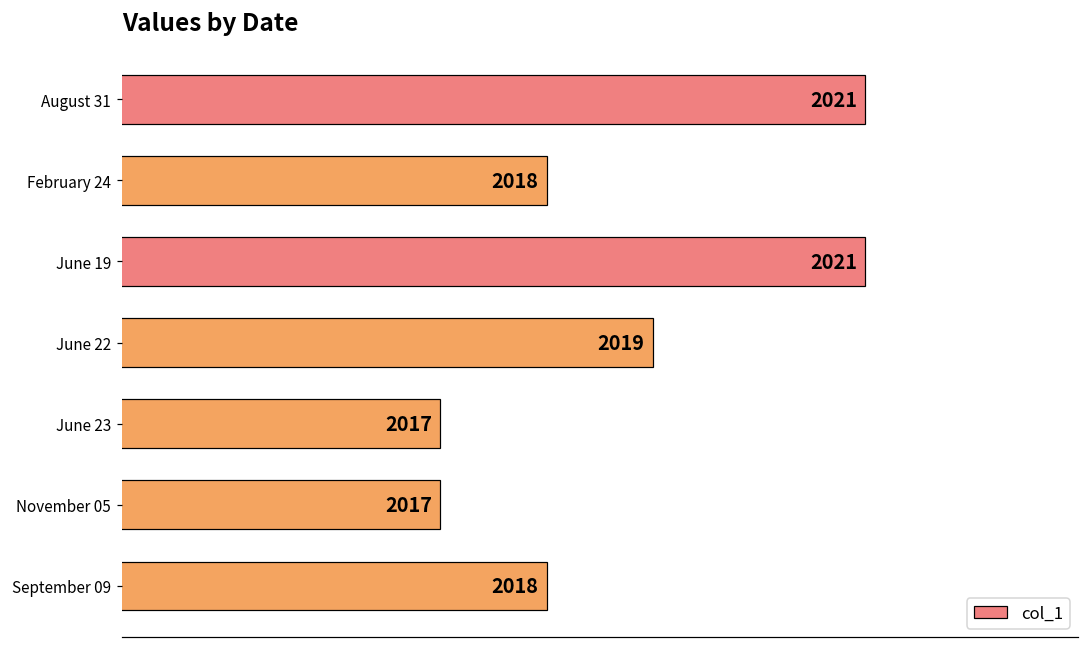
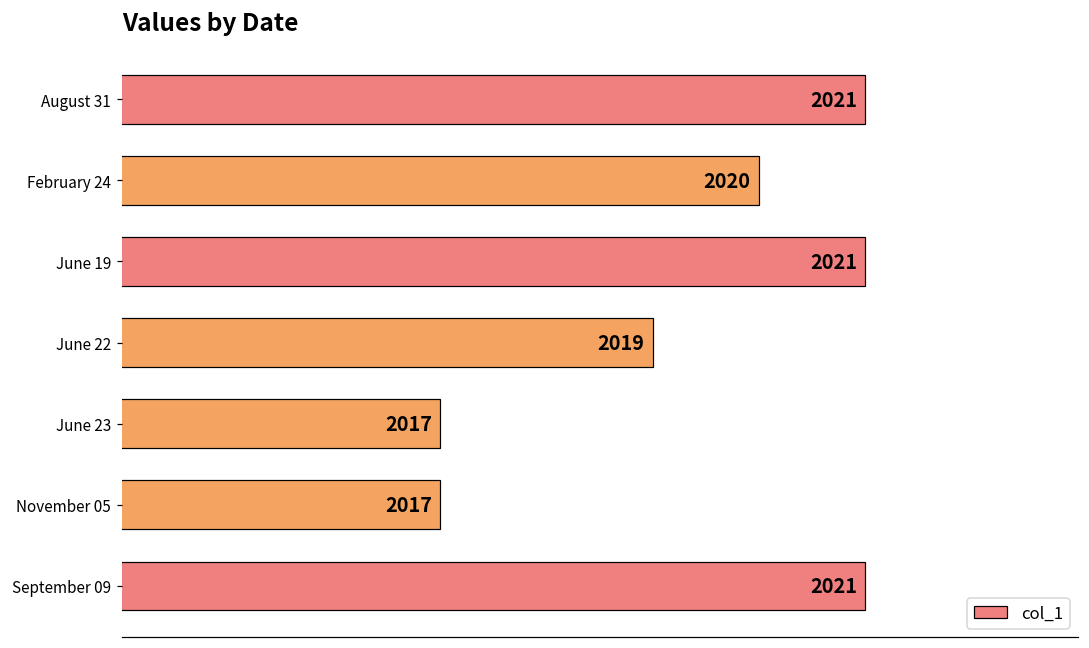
February 24: 2018 -> 2020
September 09: 2018 -> 2021
